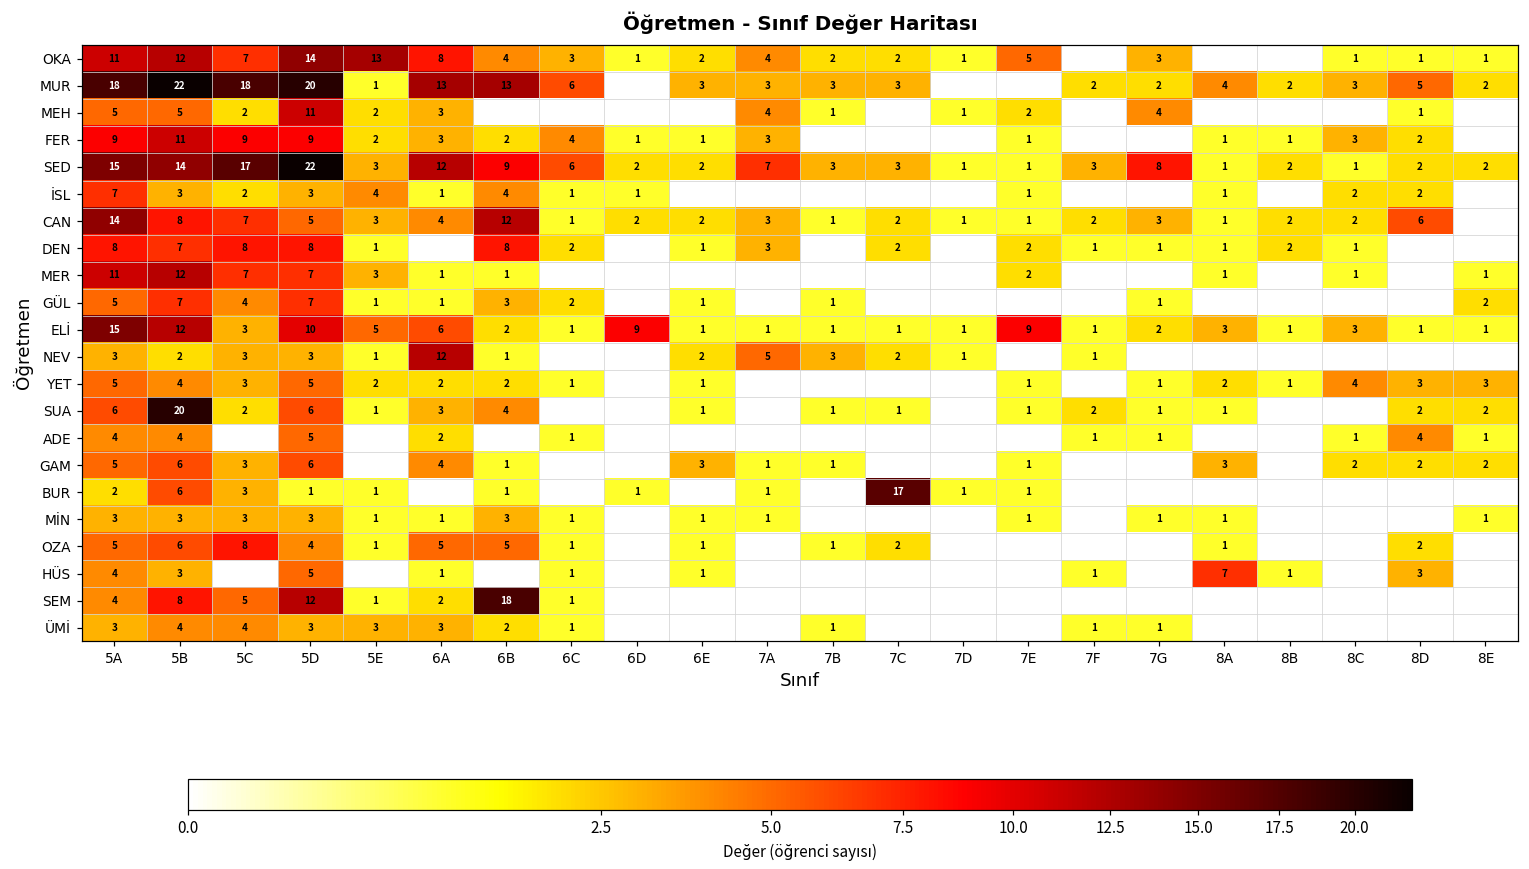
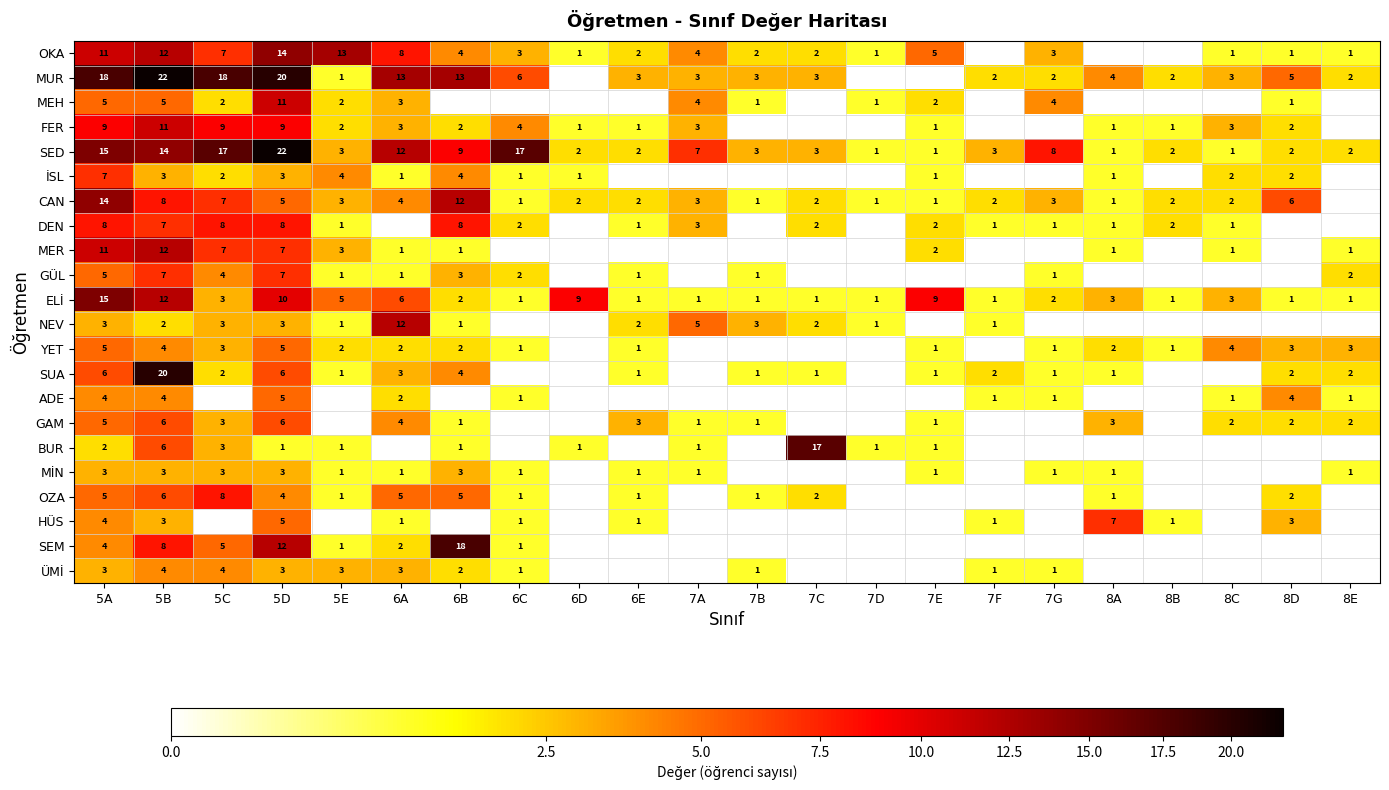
SED, 6C: 6 -> 17
